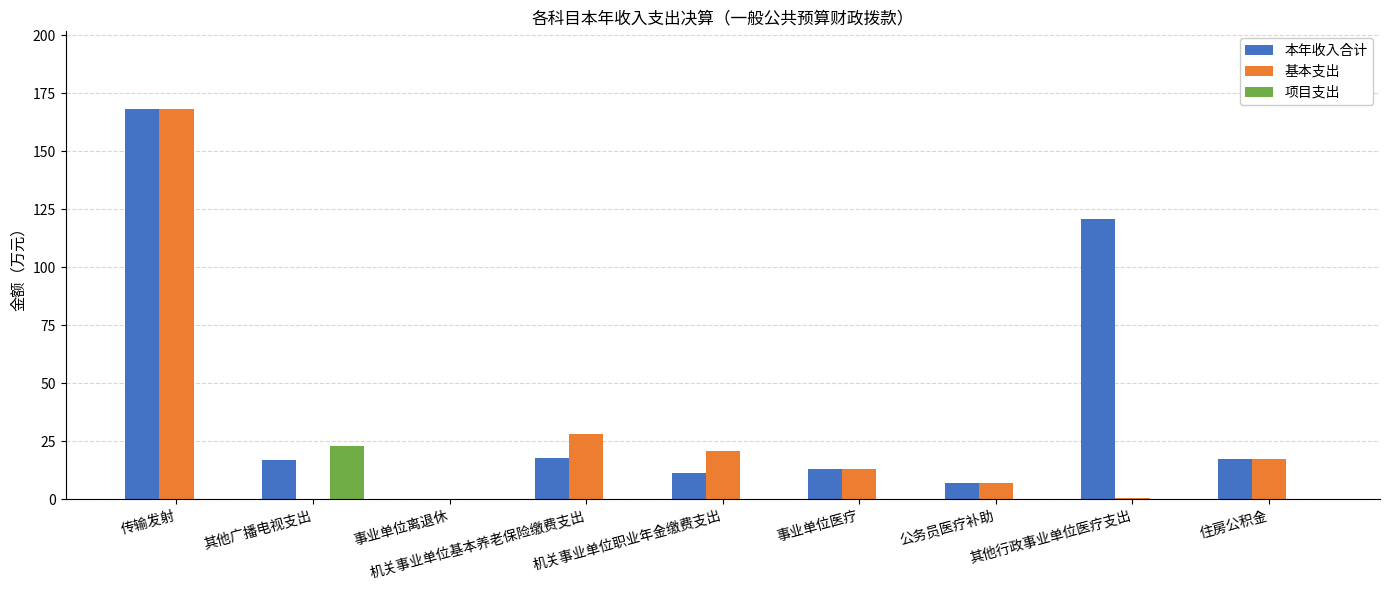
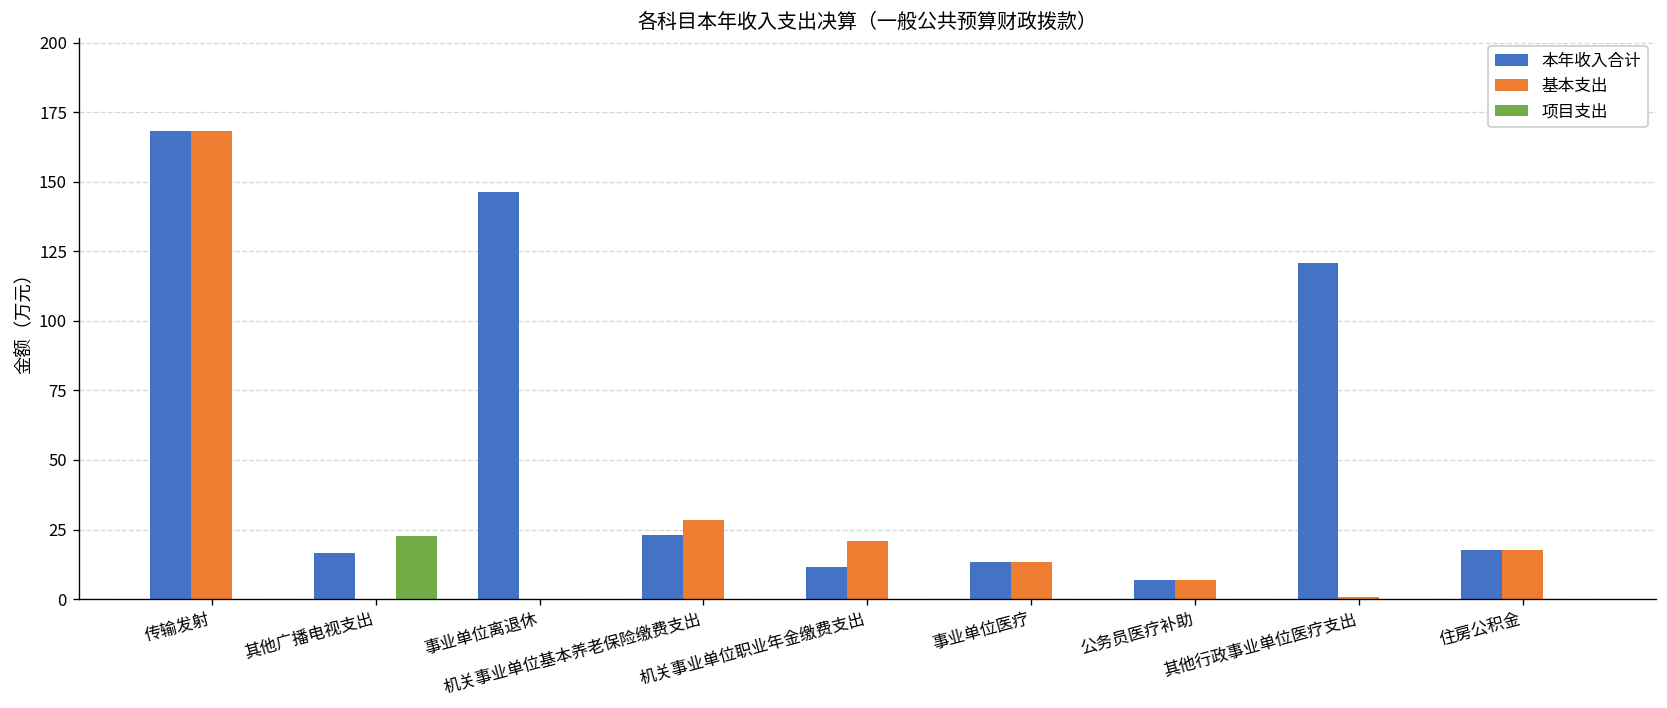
本年收入合计, 事业单位离退休: 0 -> 146
本年收入合计, 机关事业单位基本养老保险缴费支出: 18 -> 23
